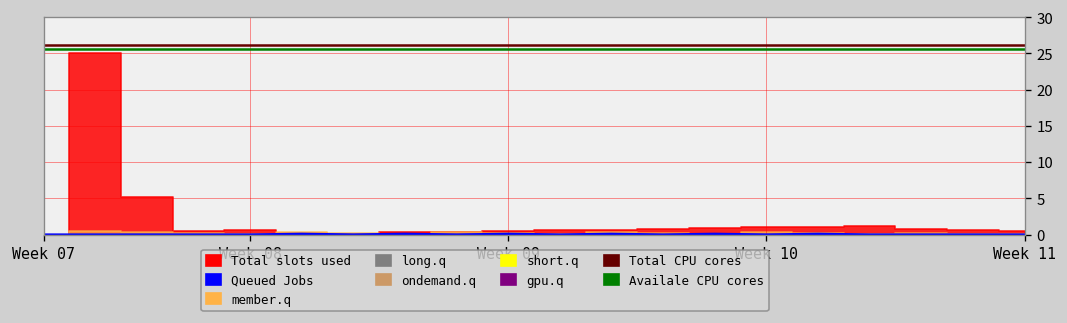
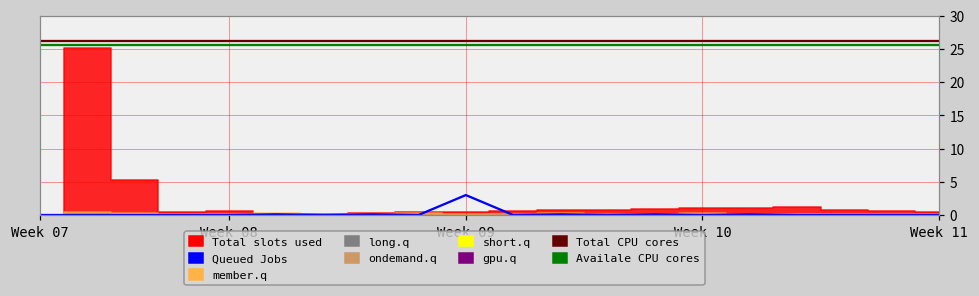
Queued Jobs, Week 09: 0 -> 3
